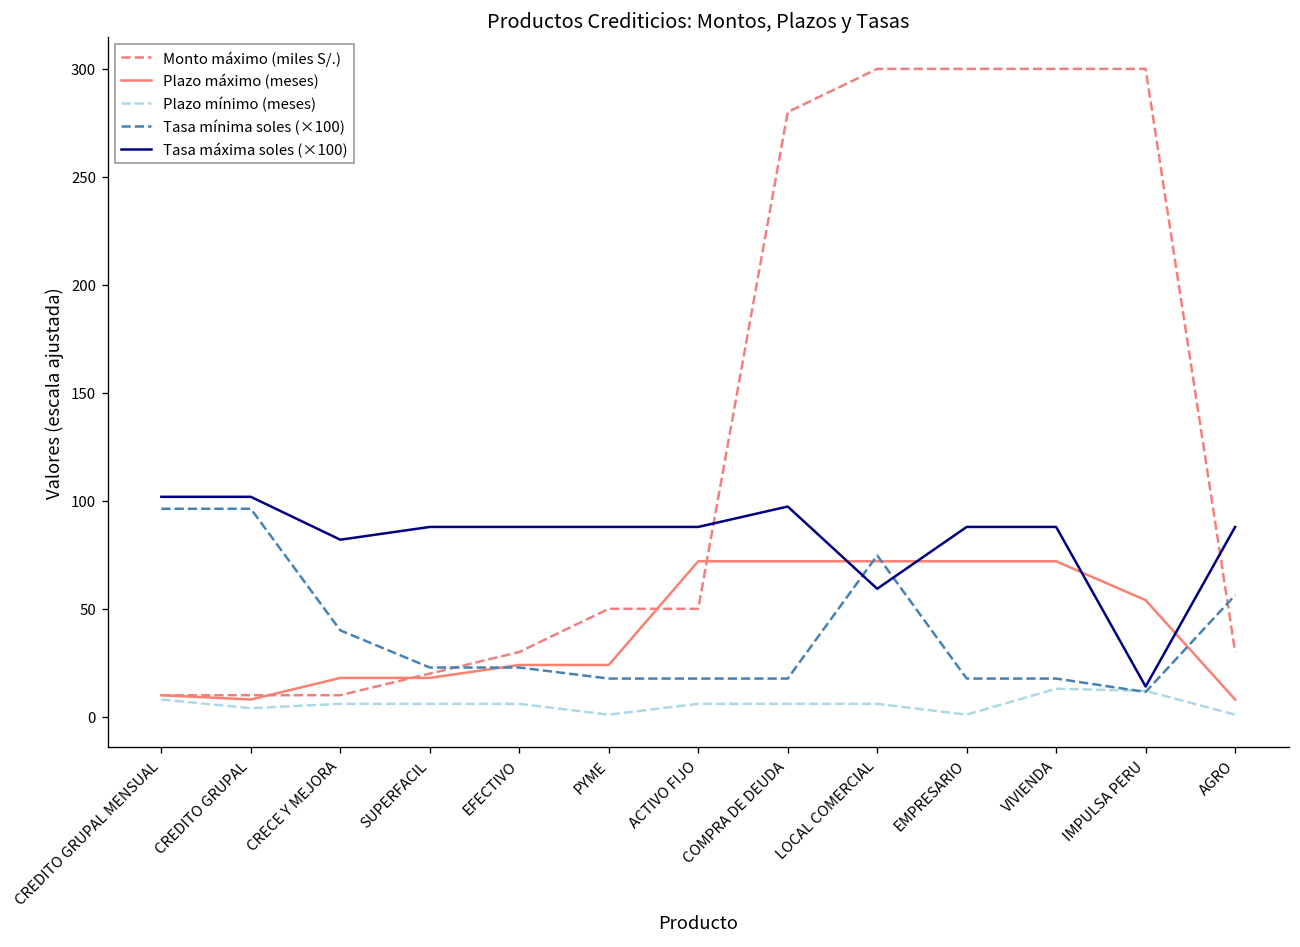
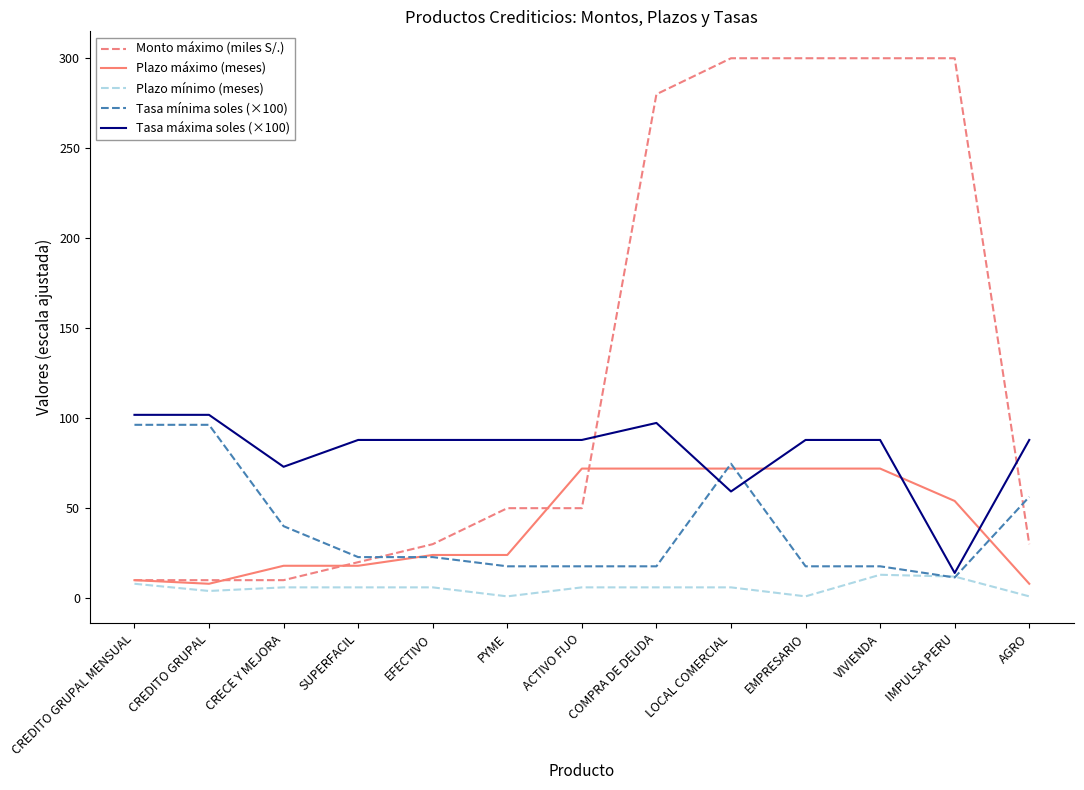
Tasa máxima soles (×100), CRECE Y MEJORA: 82 -> 73
